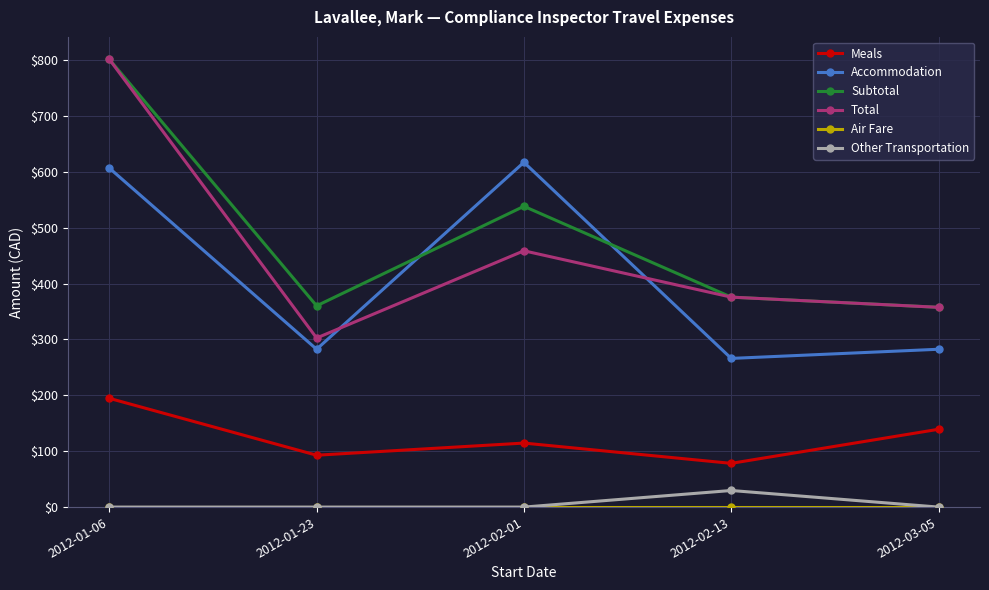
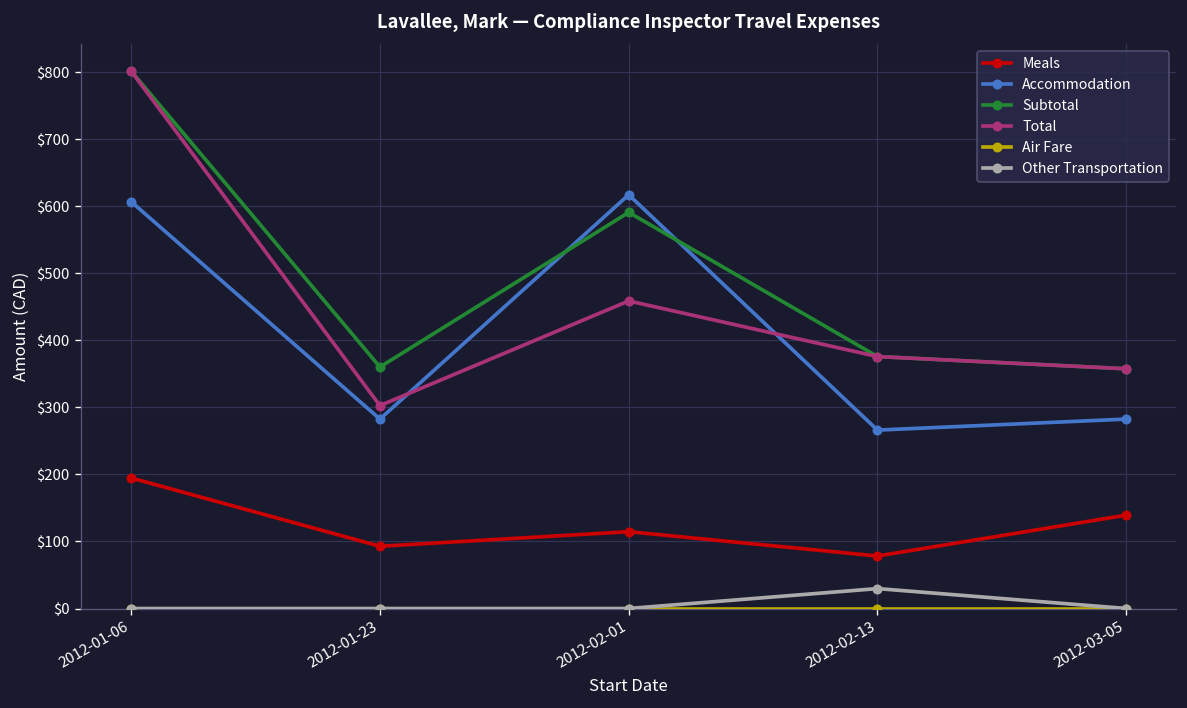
Subtotal, 2012-02-01: $540 -> $590
